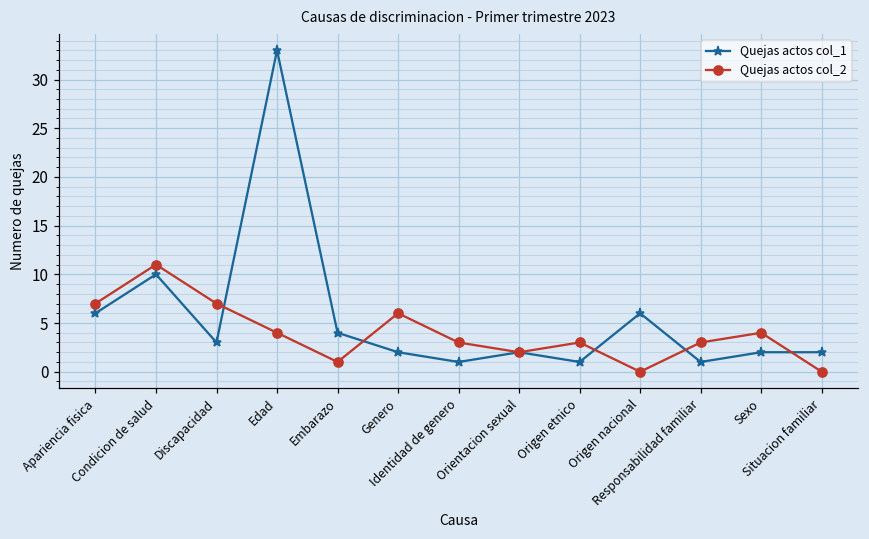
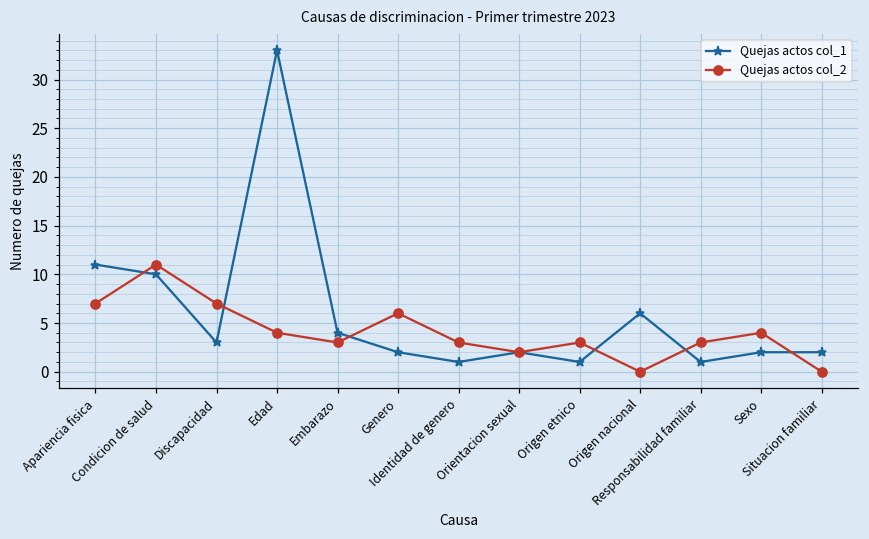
Quejas actos col_1, Apariencia fisica: 6 -> 11
Quejas actos col_2, Embarazo: 1 -> 3
